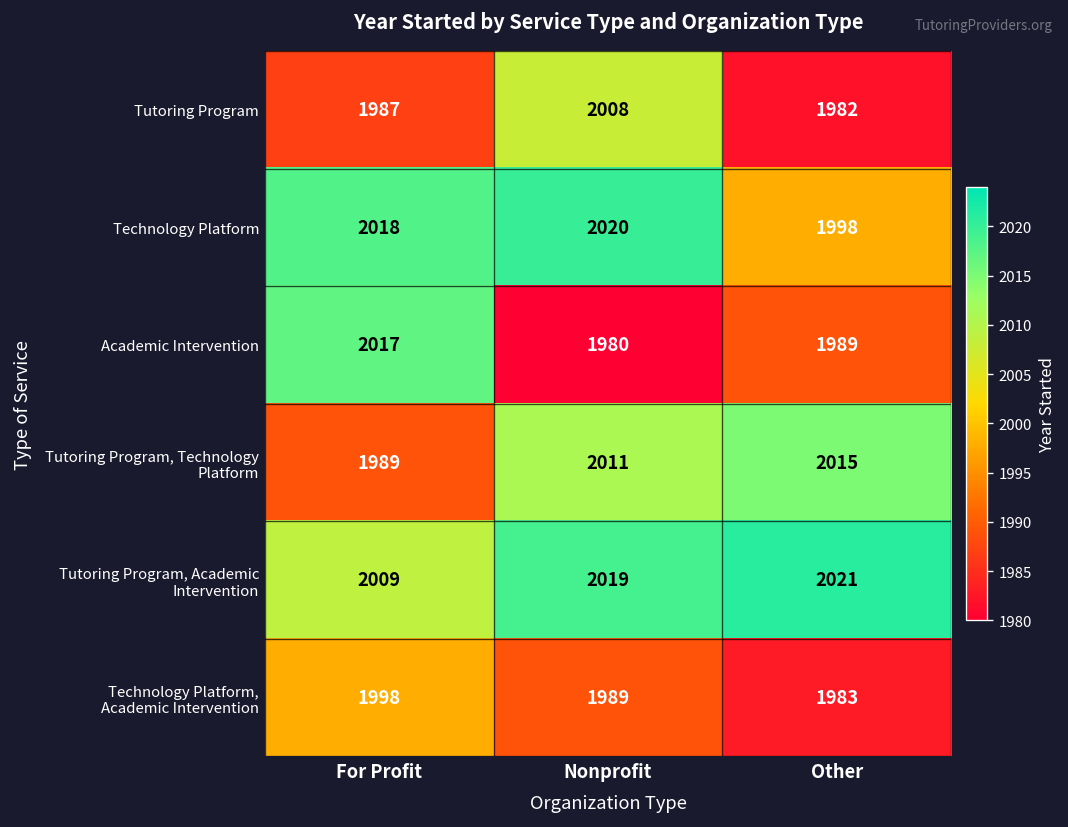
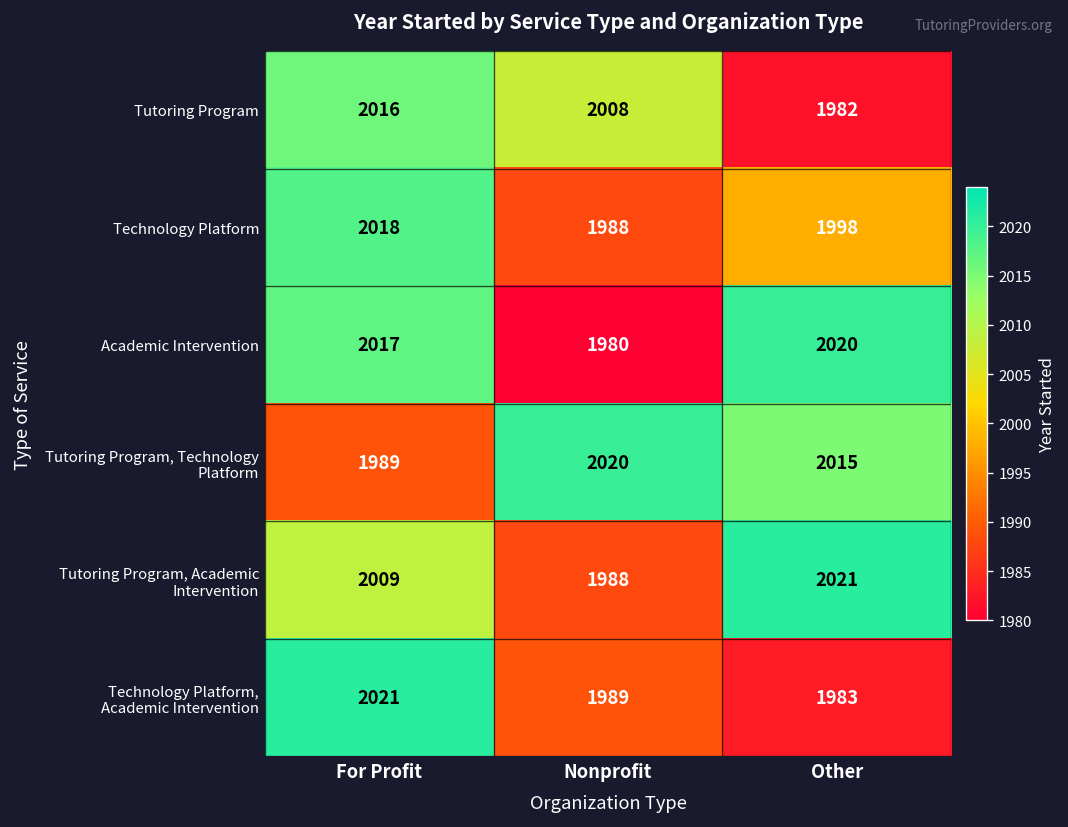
Tutoring Program, For Profit: 1987 -> 2016
Technology Platform, Nonprofit: 2020 -> 1988
Academic Intervention, Other: 1989 -> 2020
Tutoring Program, Technology Platform, Nonprofit: 2011 -> 2020
Tutoring Program, Academic Intervention, Nonprofit: 2019 -> 1988
Technology Platform, Academic Intervention, For Profit: 1998 -> 2021
